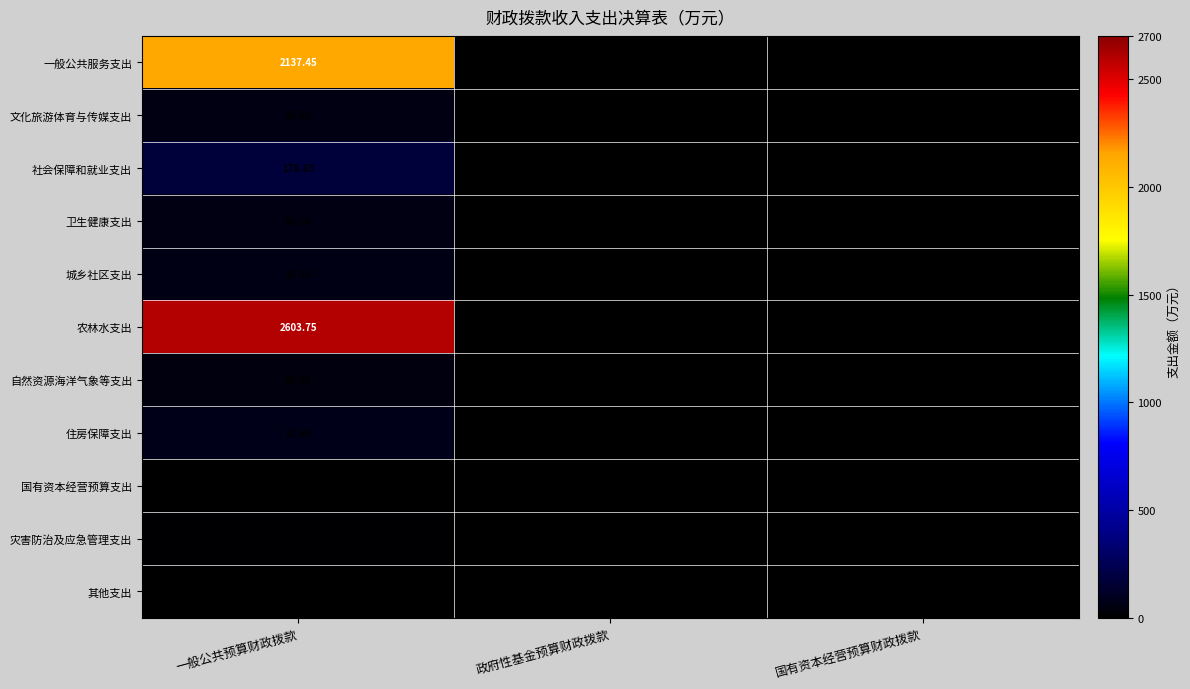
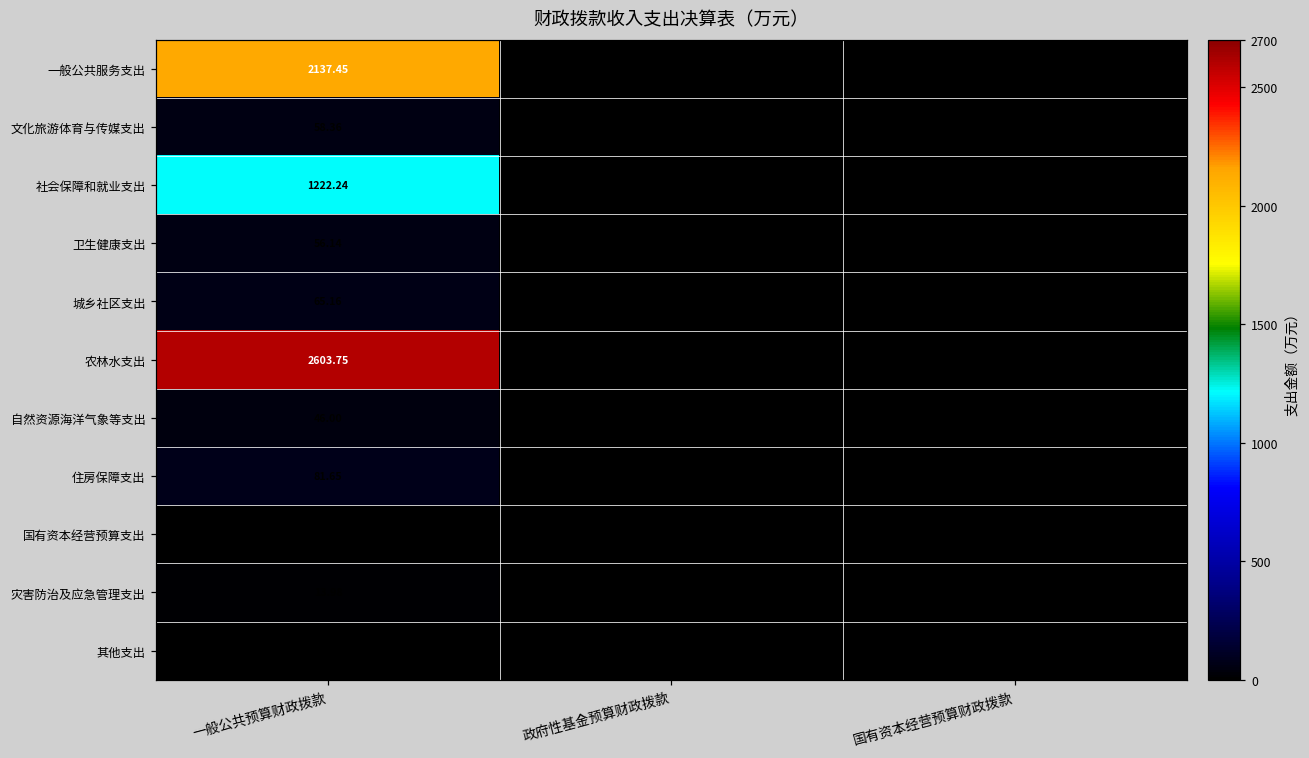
社会保障和就业支出, 一般公共预算财政拨款: 178.63 -> 1222.24
